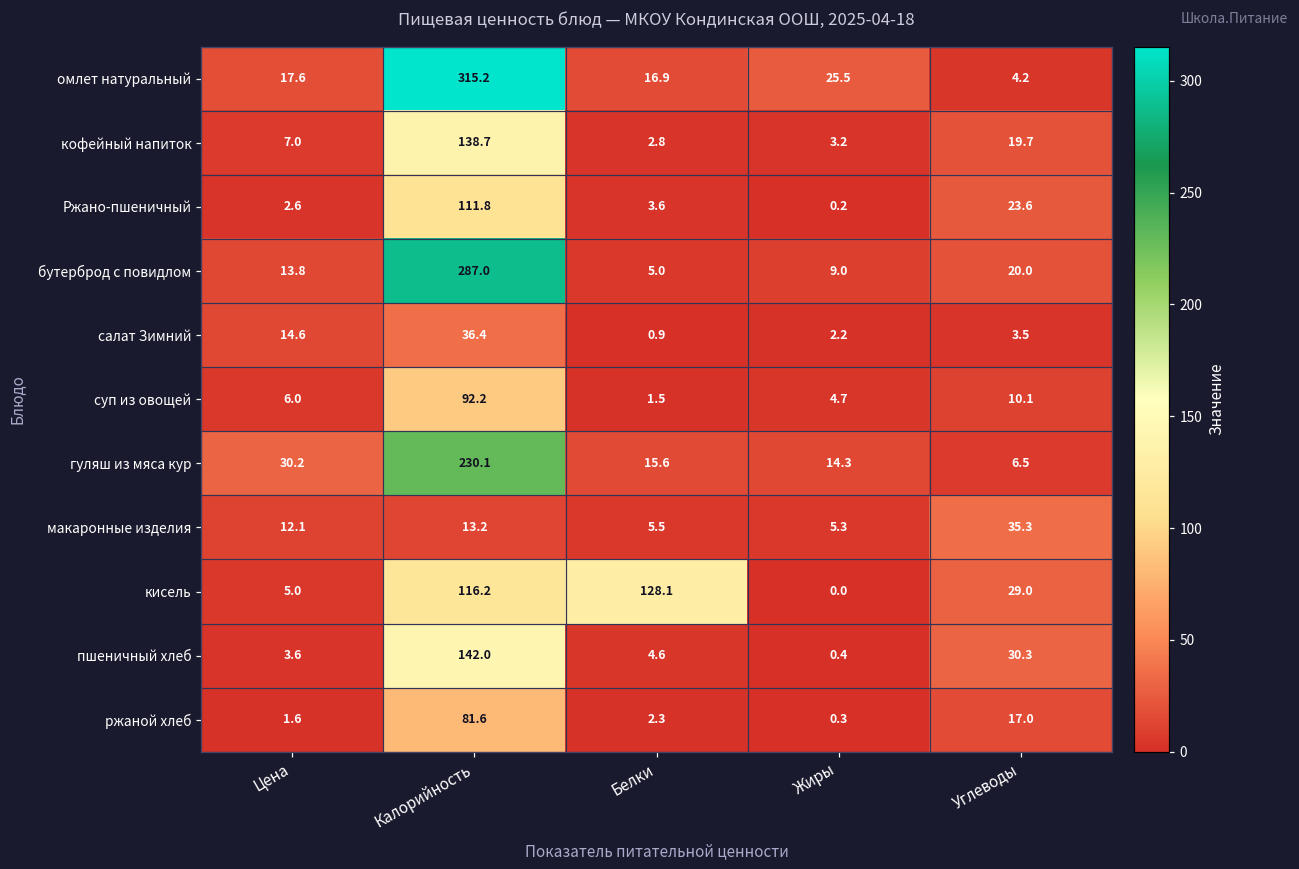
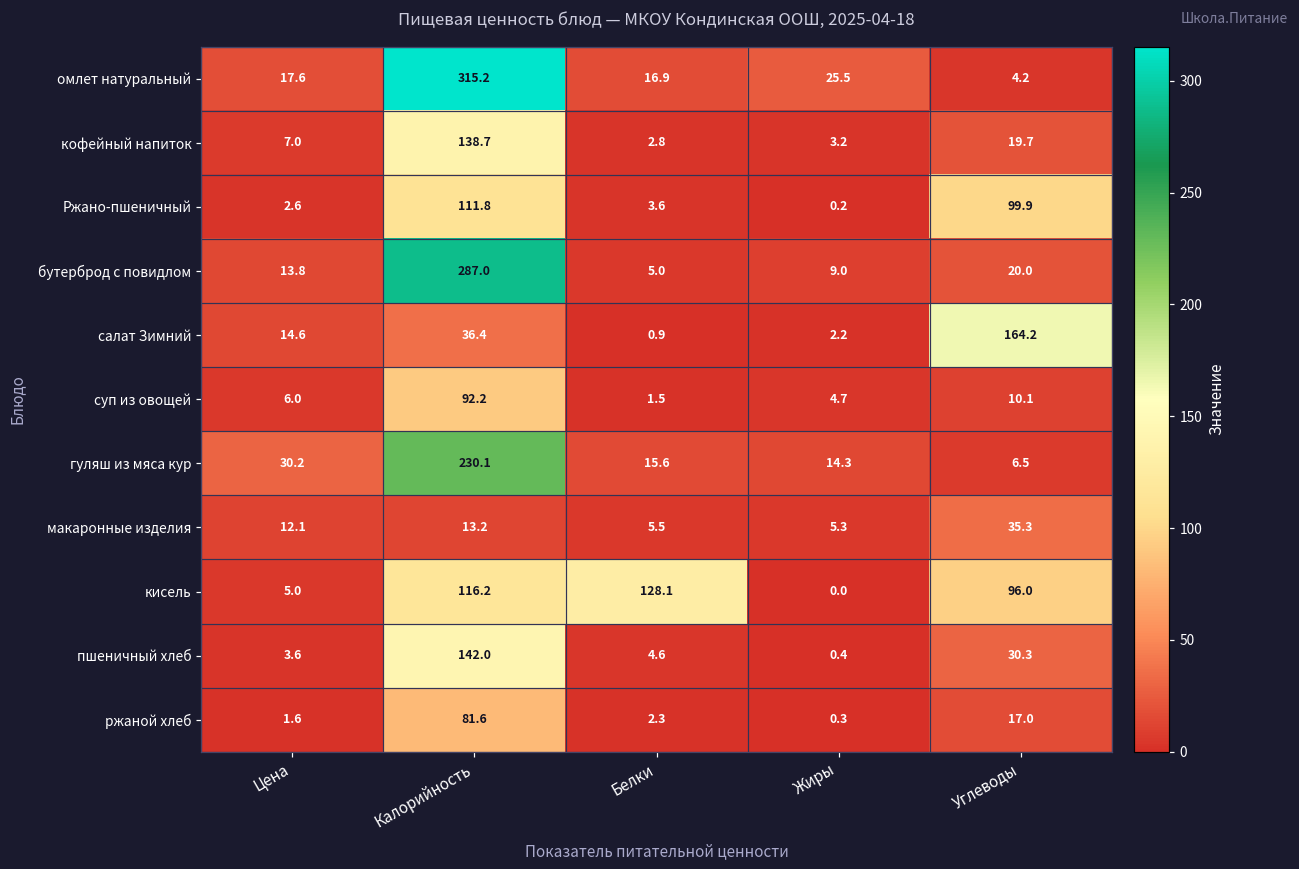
Ржано-пшеничный, Углеводы: 23.6 -> 99.9
салат Зимний, Углеводы: 3.5 -> 164.2
кисель, Углеводы: 29.0 -> 96.0
